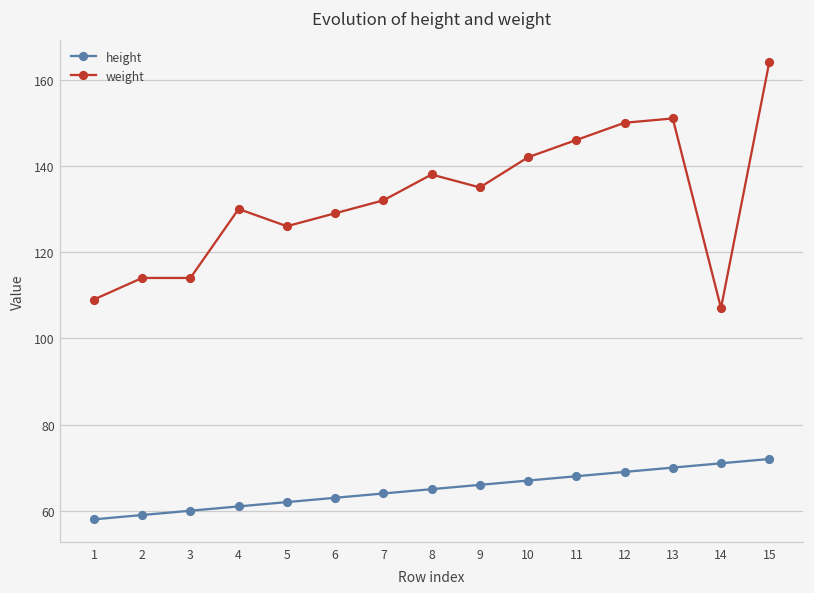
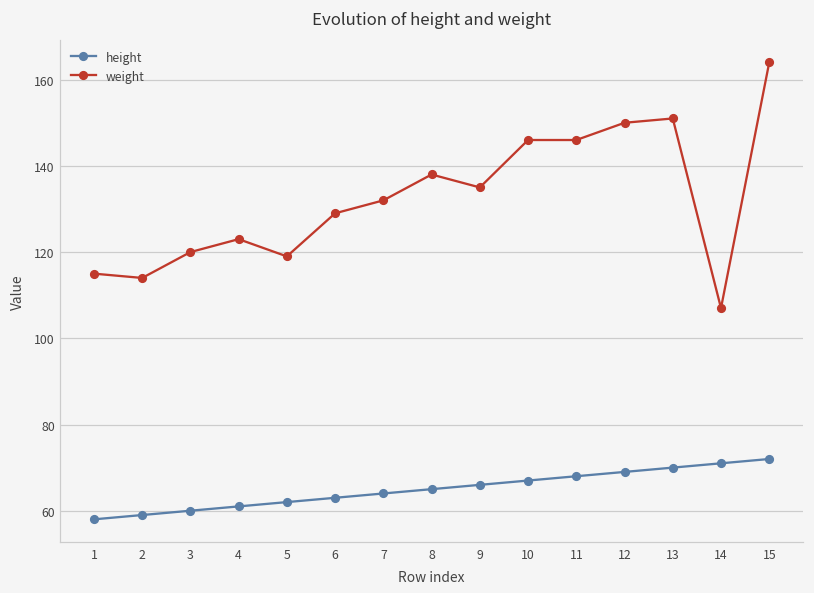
weight, 1: 109 -> 115
weight, 3: 114 -> 120
weight, 4: 130 -> 123
weight, 5: 126 -> 119
weight, 10: 142 -> 146
